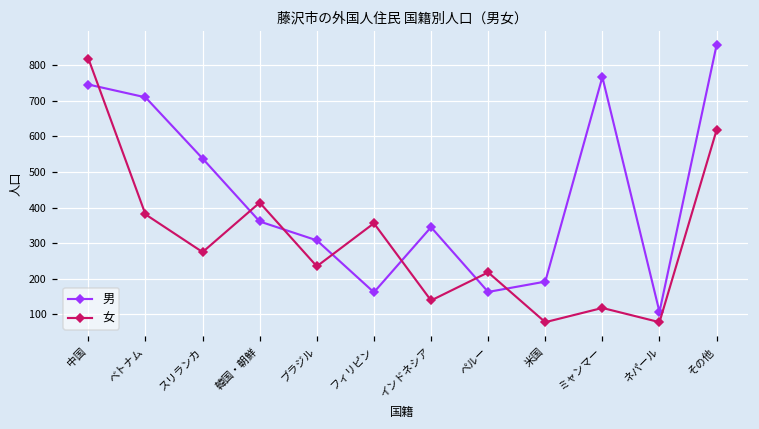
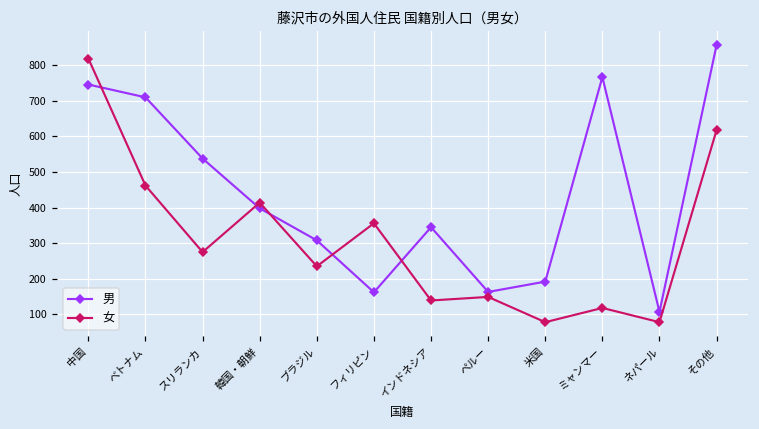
女, ベトナム: 380 -> 460
男, 韓国・朝鮮: 360 -> 400
女, ペルー: 220 -> 150
